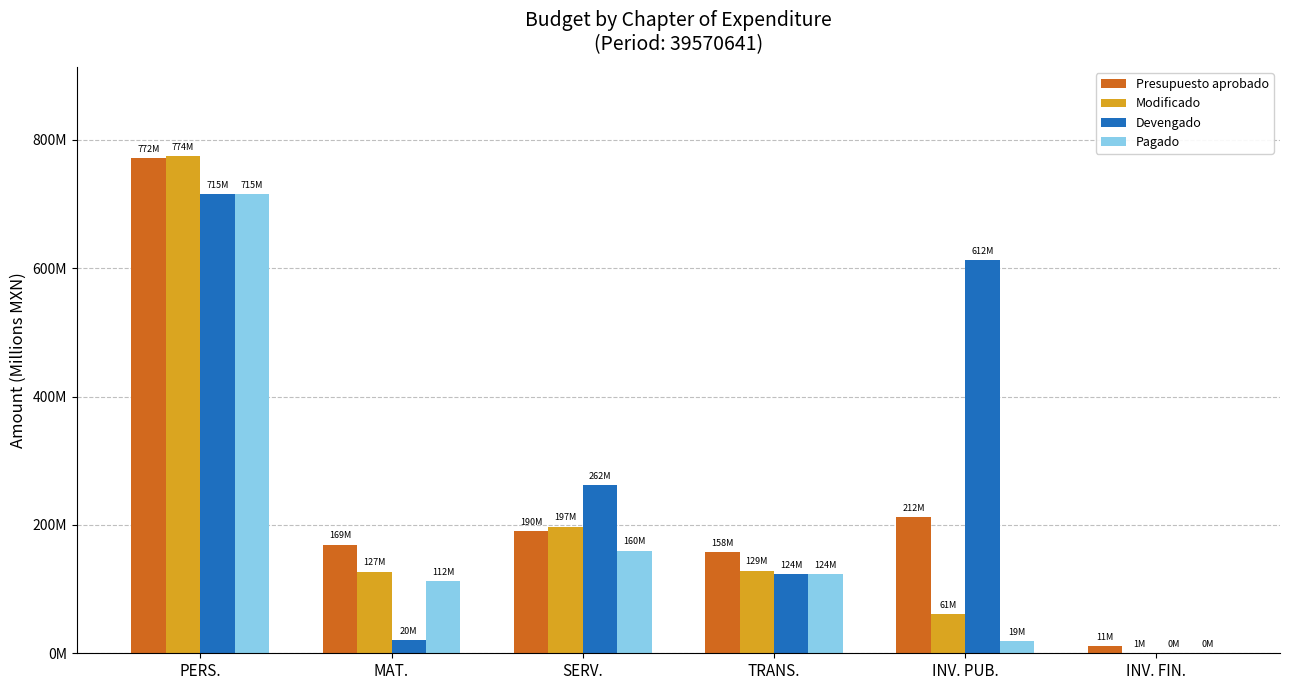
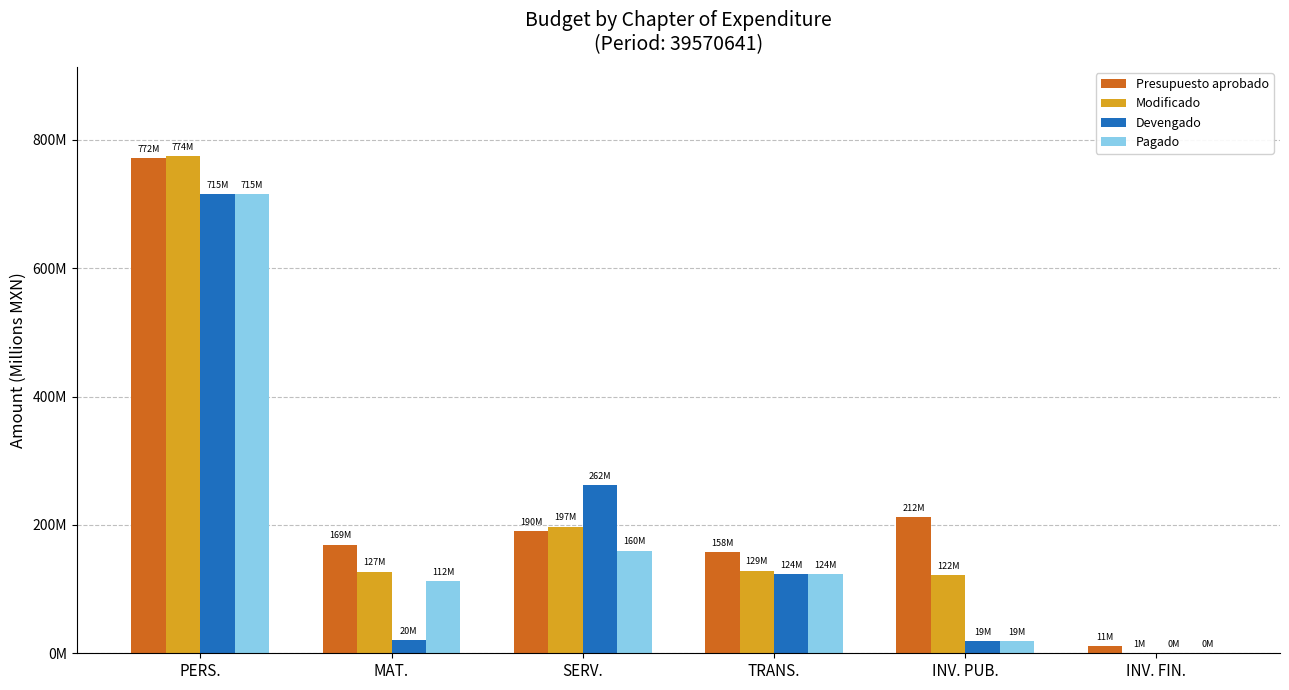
Modificado, INV. PUB.: 61M -> 122M
Devengado, INV. PUB.: 612M -> 19M
